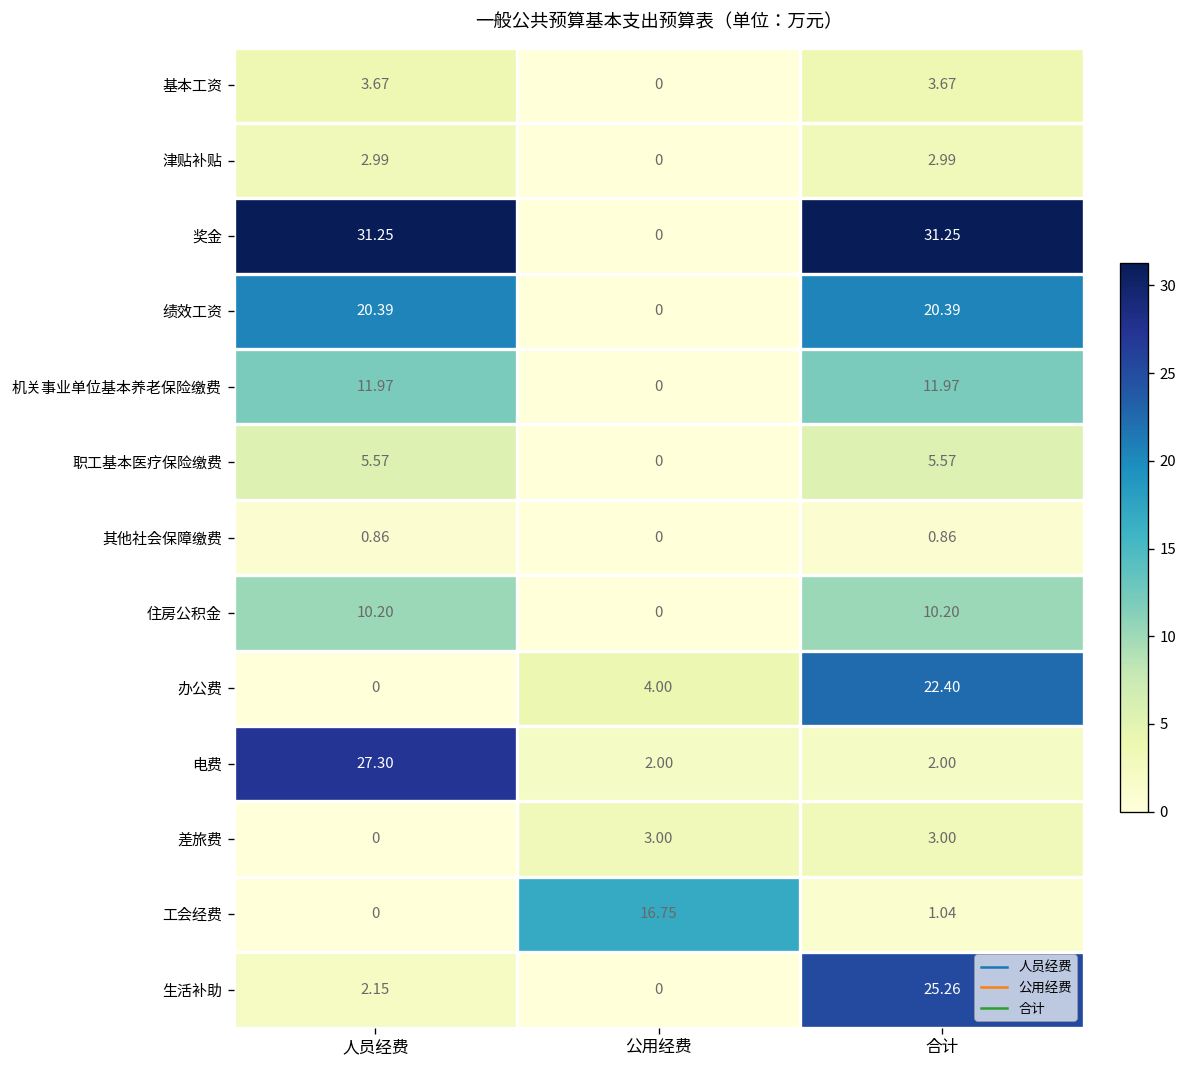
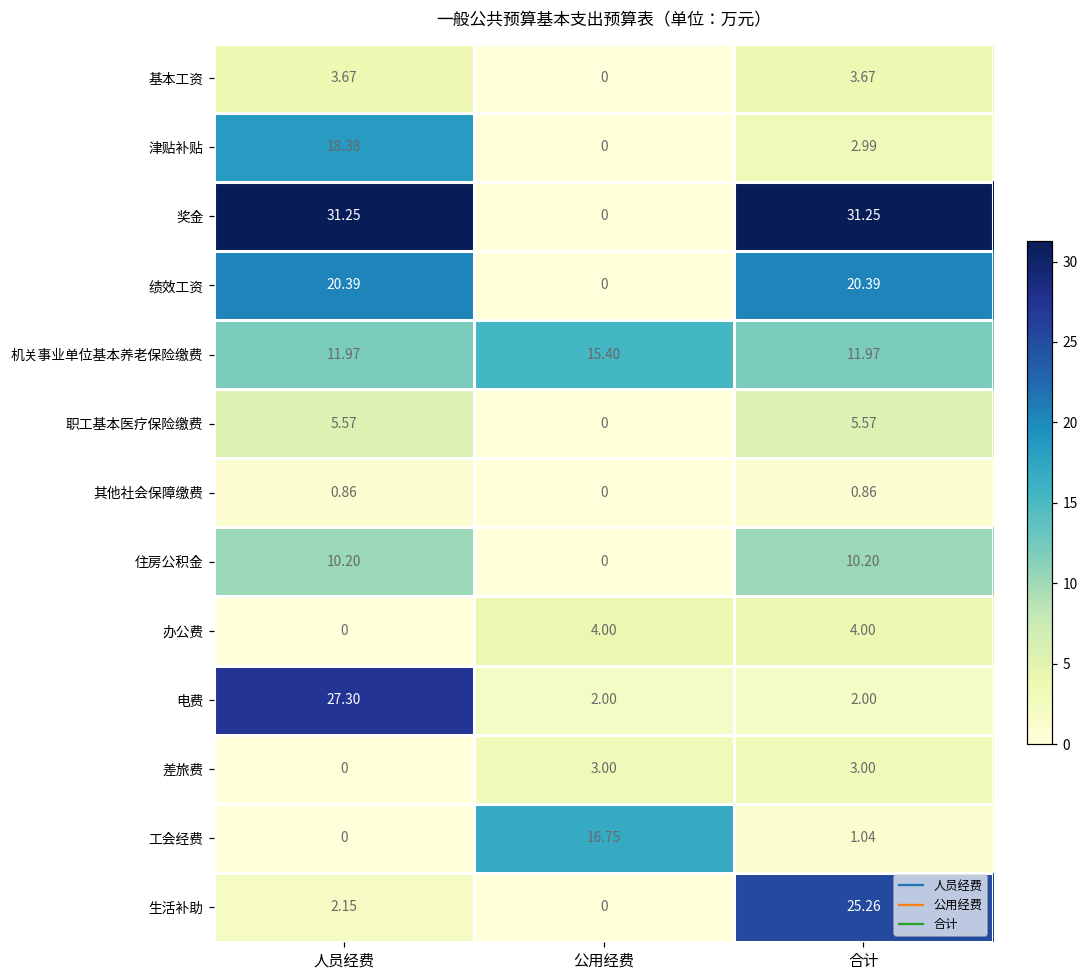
津贴补贴, 人员经费: 2.99 -> 18.38
机关事业单位基本养老保险缴费, 公用经费: 0 -> 15.40
办公费, 合计: 22.40 -> 4.00
